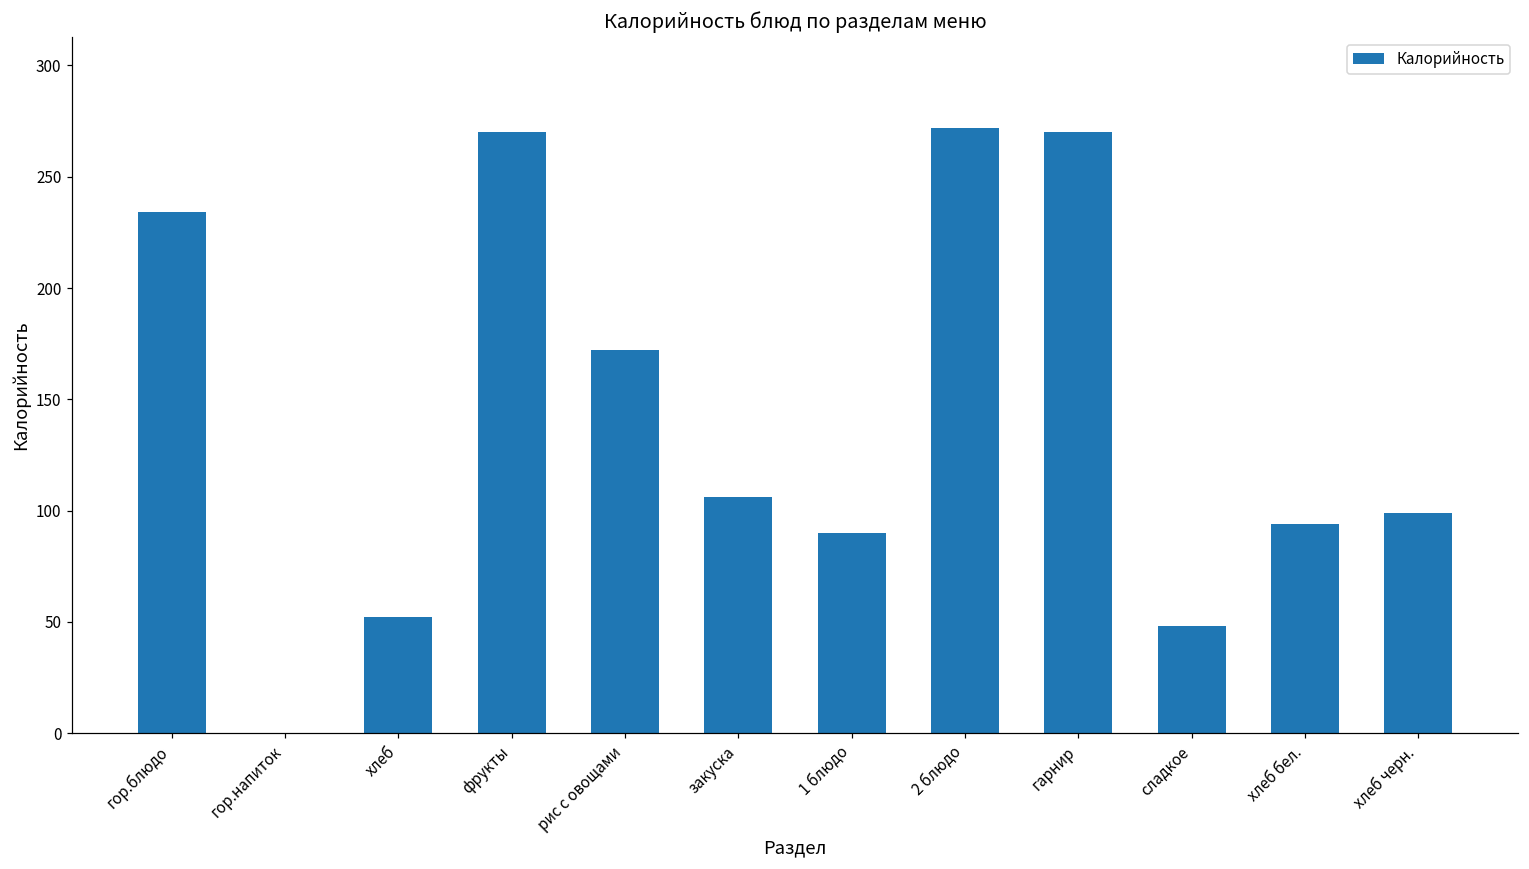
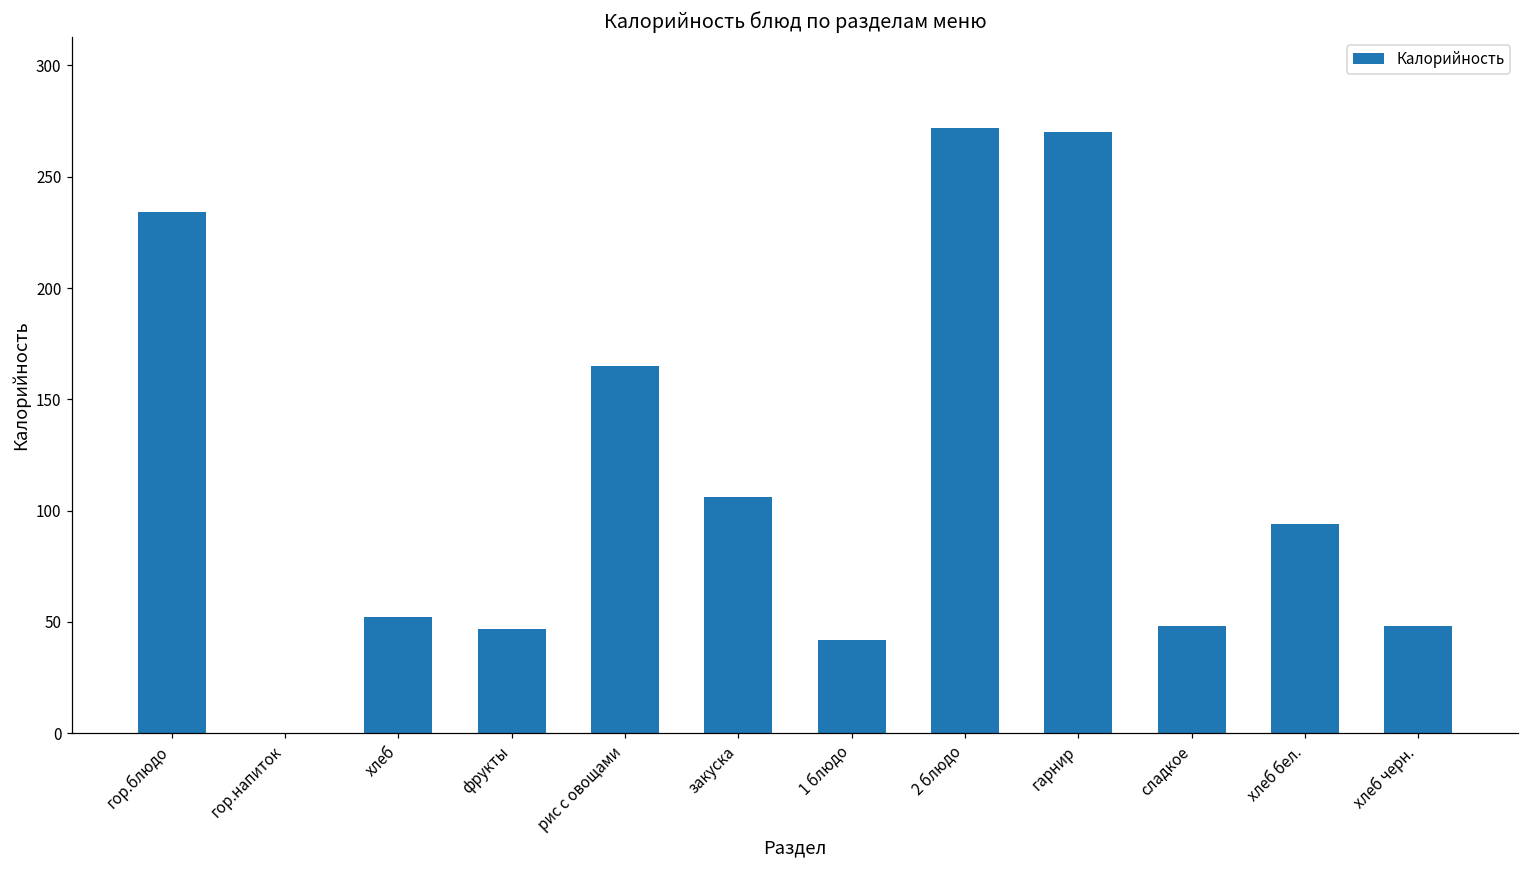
фрукты: 270 -> 47
рис с овощами: 172 -> 165
1 блюдо: 90 -> 42
хлеб черн.: 99 -> 48
